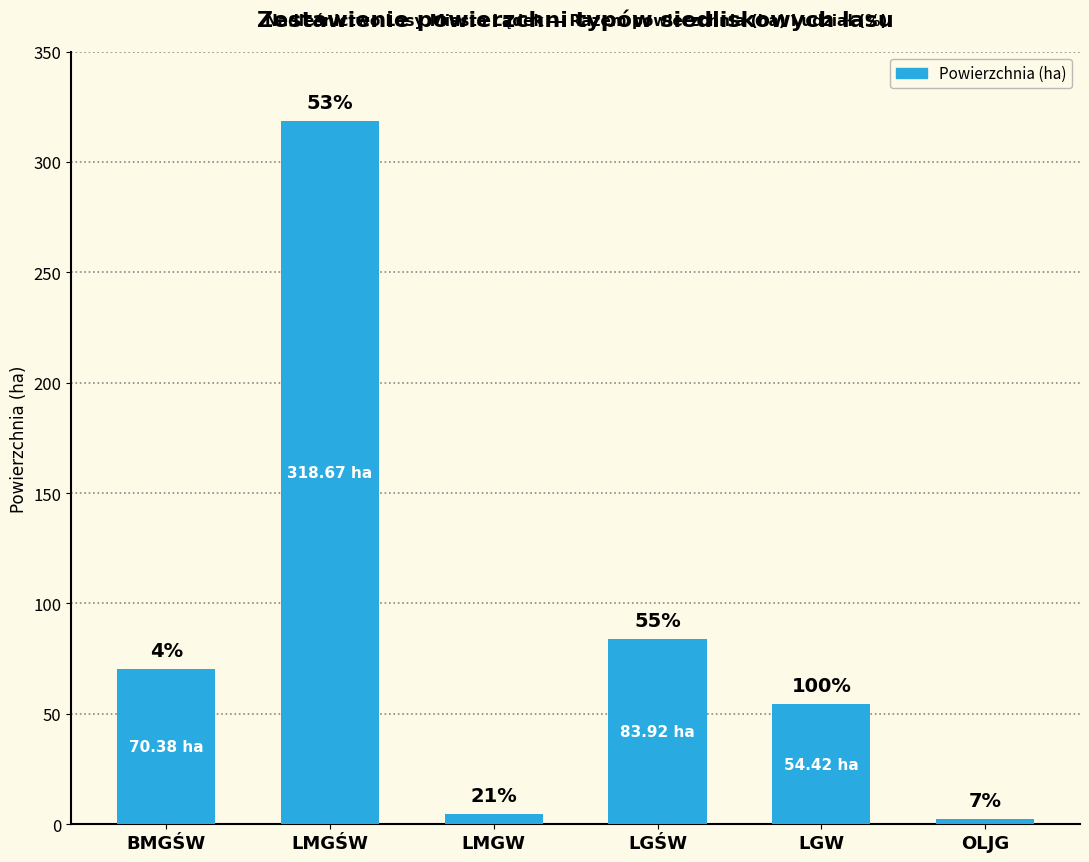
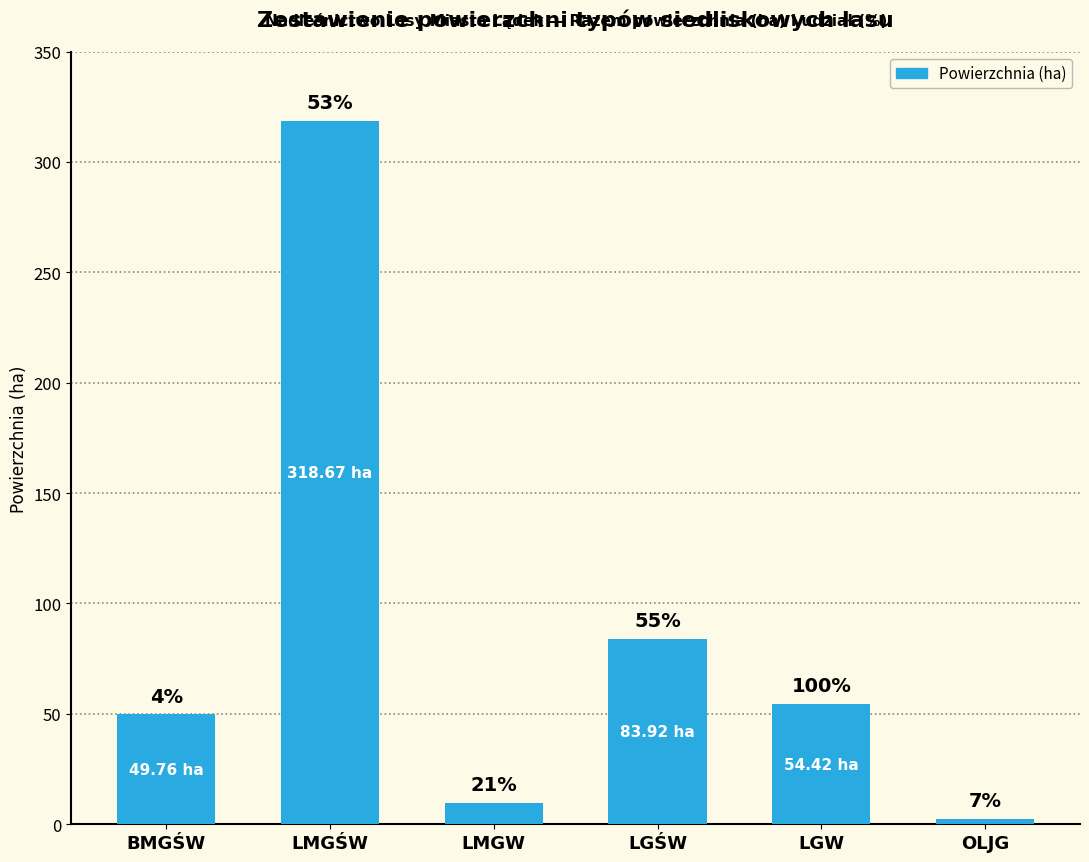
BMGŚW: 70.38 -> 49.76
LMGW: 5 -> 10
